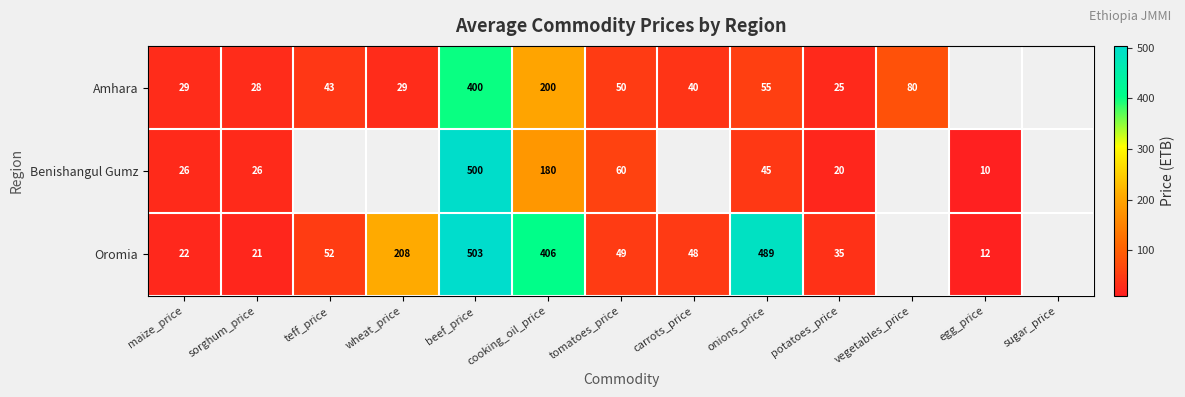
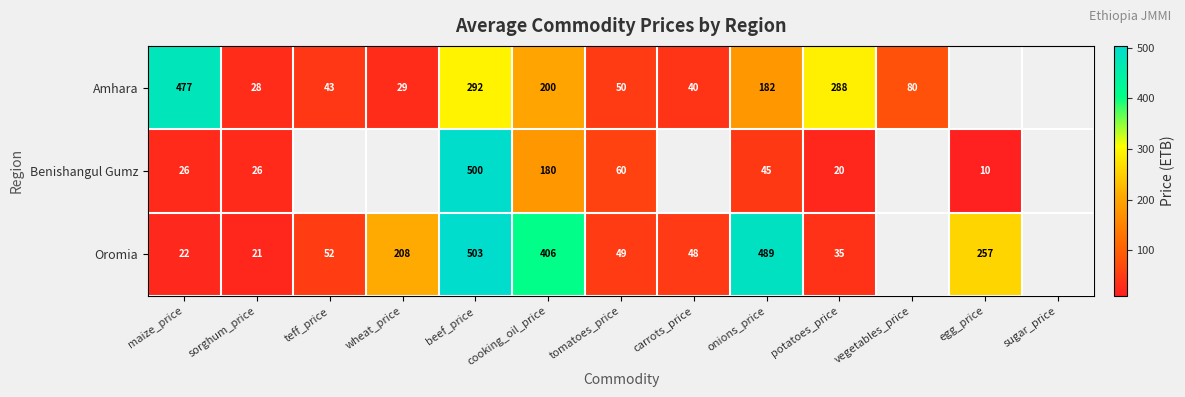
Amhara, maize_price: 29 -> 477
Amhara, beef_price: 400 -> 292
Amhara, onions_price: 55 -> 182
Amhara, potatoes_price: 25 -> 288
Oromia, egg_price: 12 -> 257
